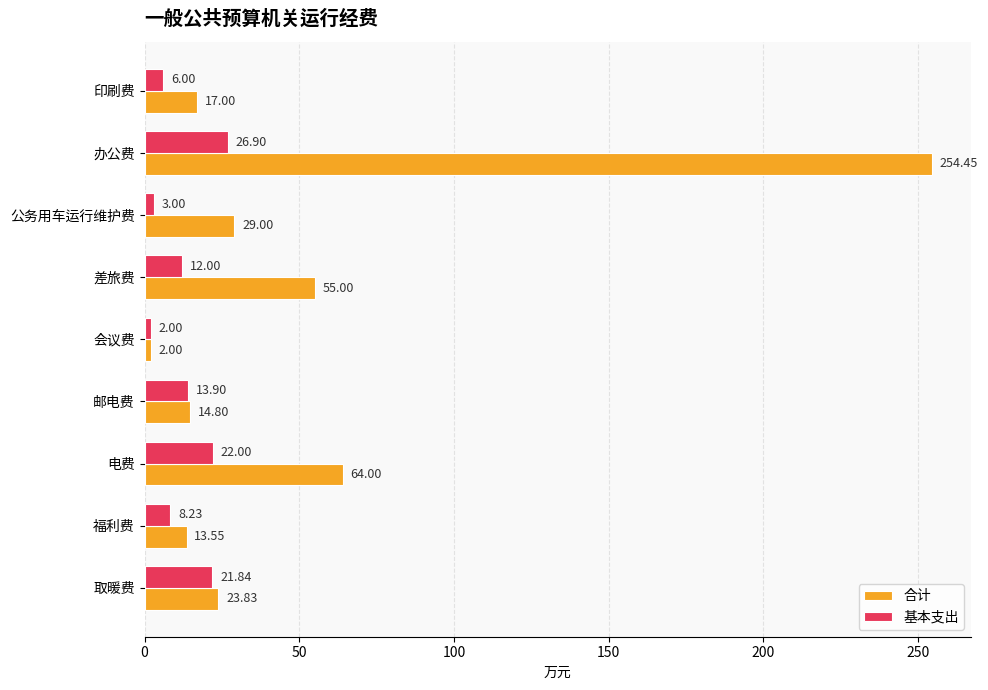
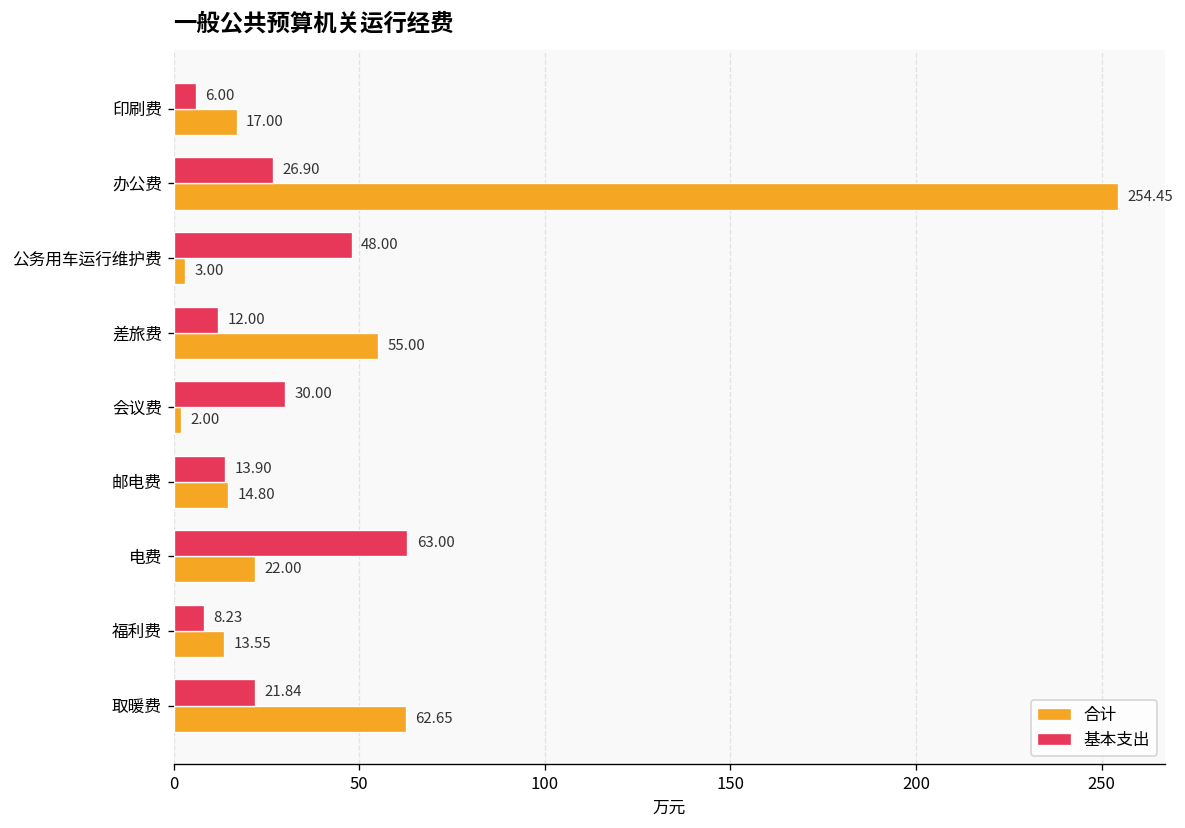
基本支出, 公务用车运行维护费: 3.00 -> 48.00
合计, 公务用车运行维护费: 29.00 -> 3.00
基本支出, 会议费: 2.00 -> 30.00
基本支出, 电费: 22.00 -> 63.00
合计, 电费: 64.00 -> 22.00
合计, 取暖费: 23.83 -> 62.65
